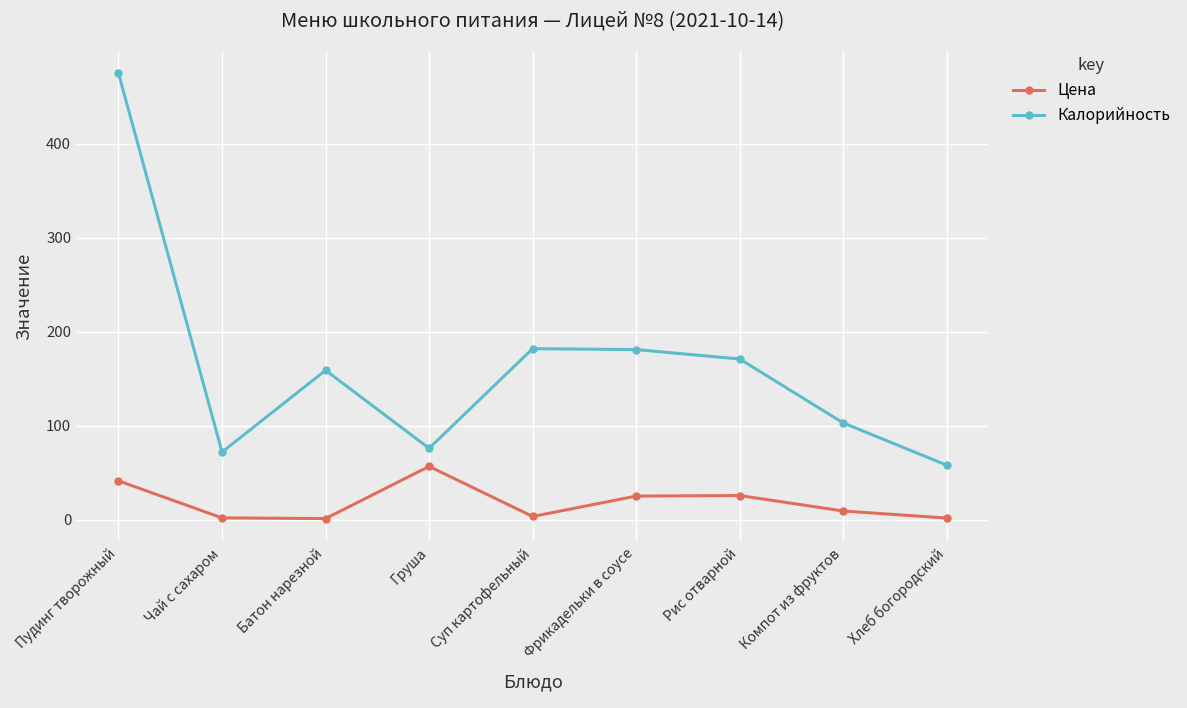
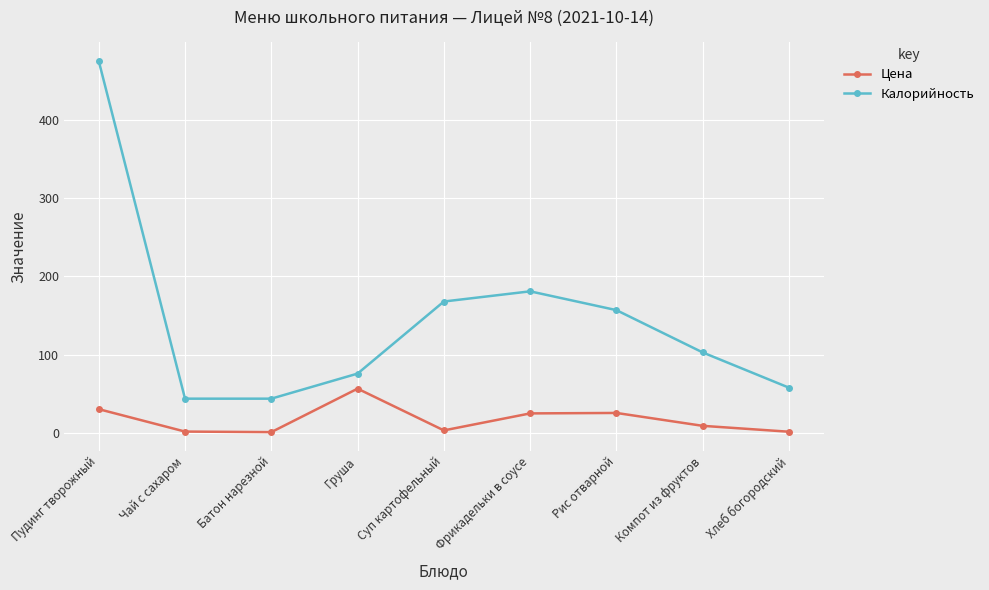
Цена, Пудинг творожный: 40 -> 30
Калорийность, Чай с сахаром: 70 -> 40
Калорийность, Батон нарезной: 160 -> 40
Калорийность, Суп картофельный: 180 -> 170
Калорийность, Рис отварной: 170 -> 160
